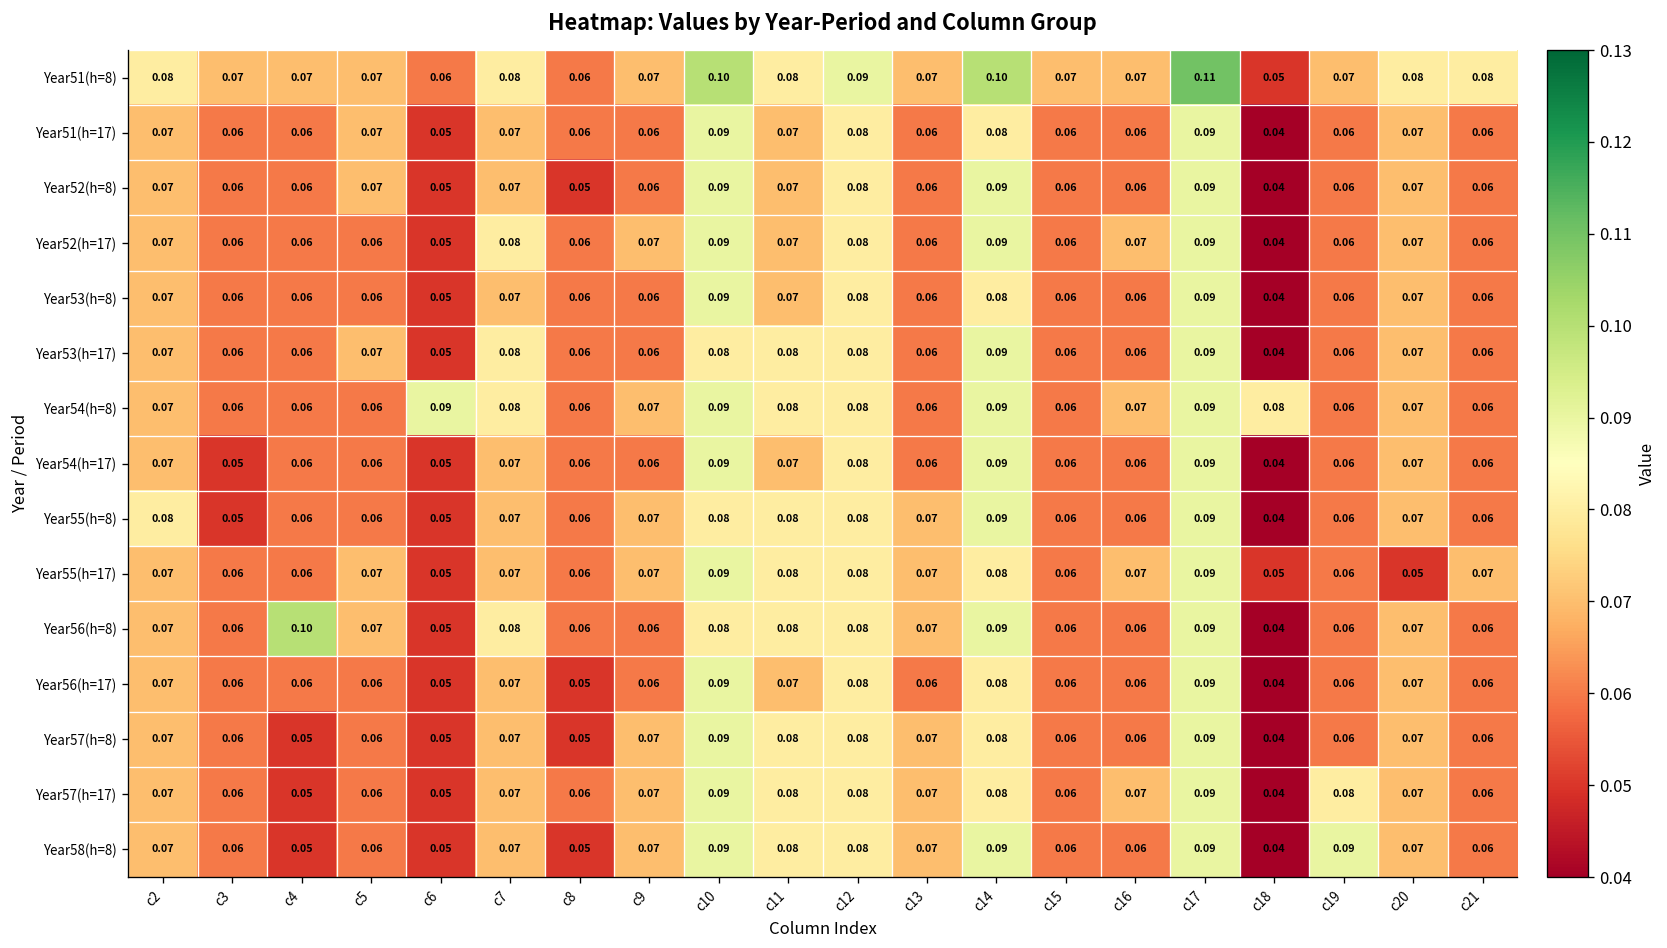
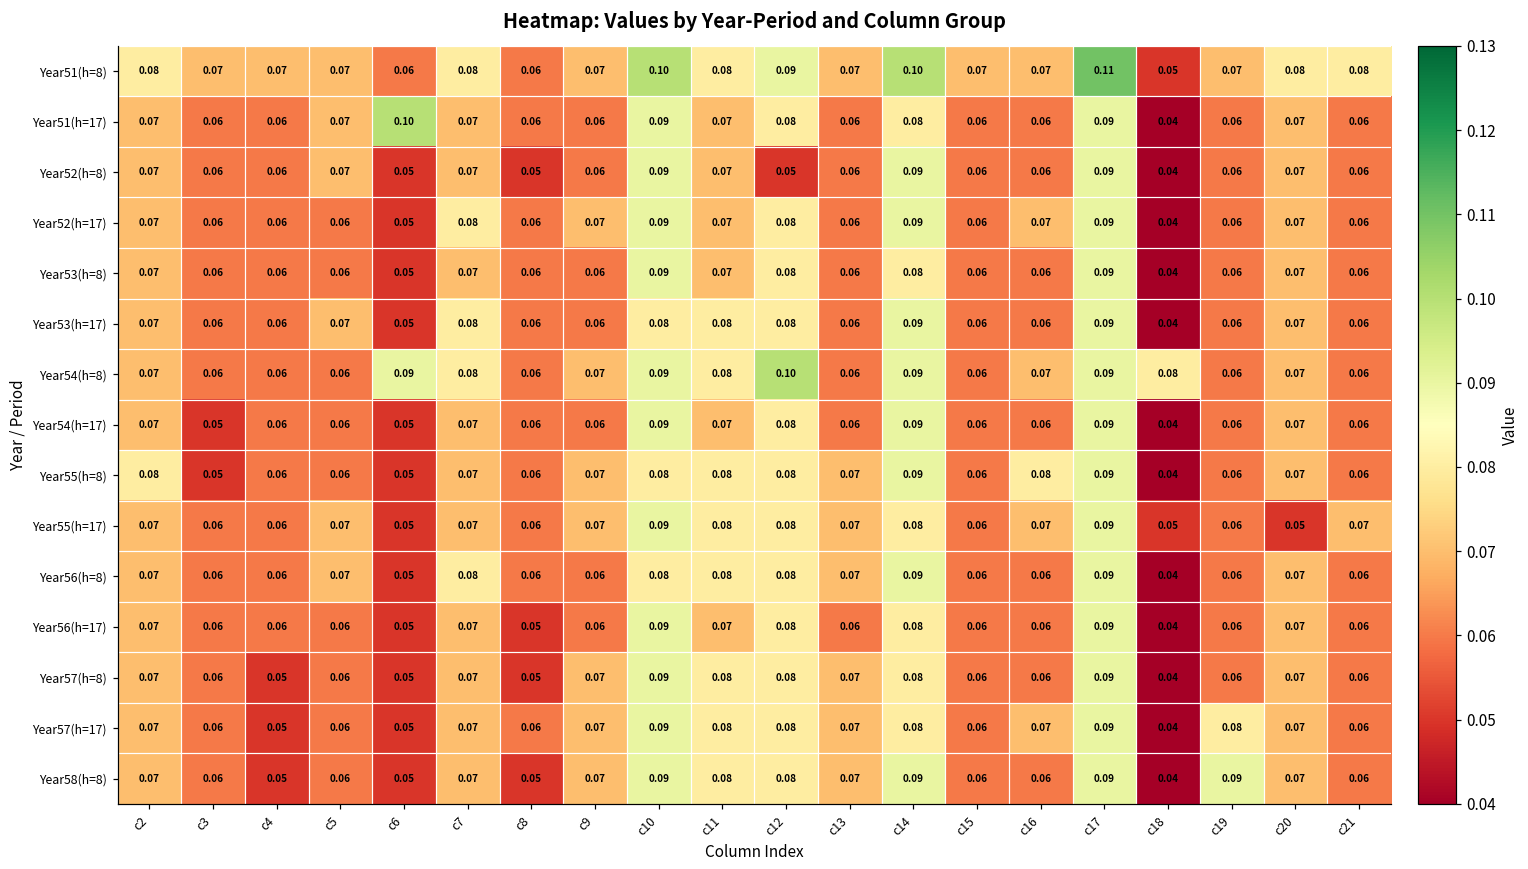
Year51(h=17), c6: 0.05 -> 0.10
Year52(h=8), c12: 0.08 -> 0.05
Year54(h=8), c12: 0.08 -> 0.10
Year55(h=8), c16: 0.06 -> 0.08
Year56(h=8), c4: 0.10 -> 0.06
